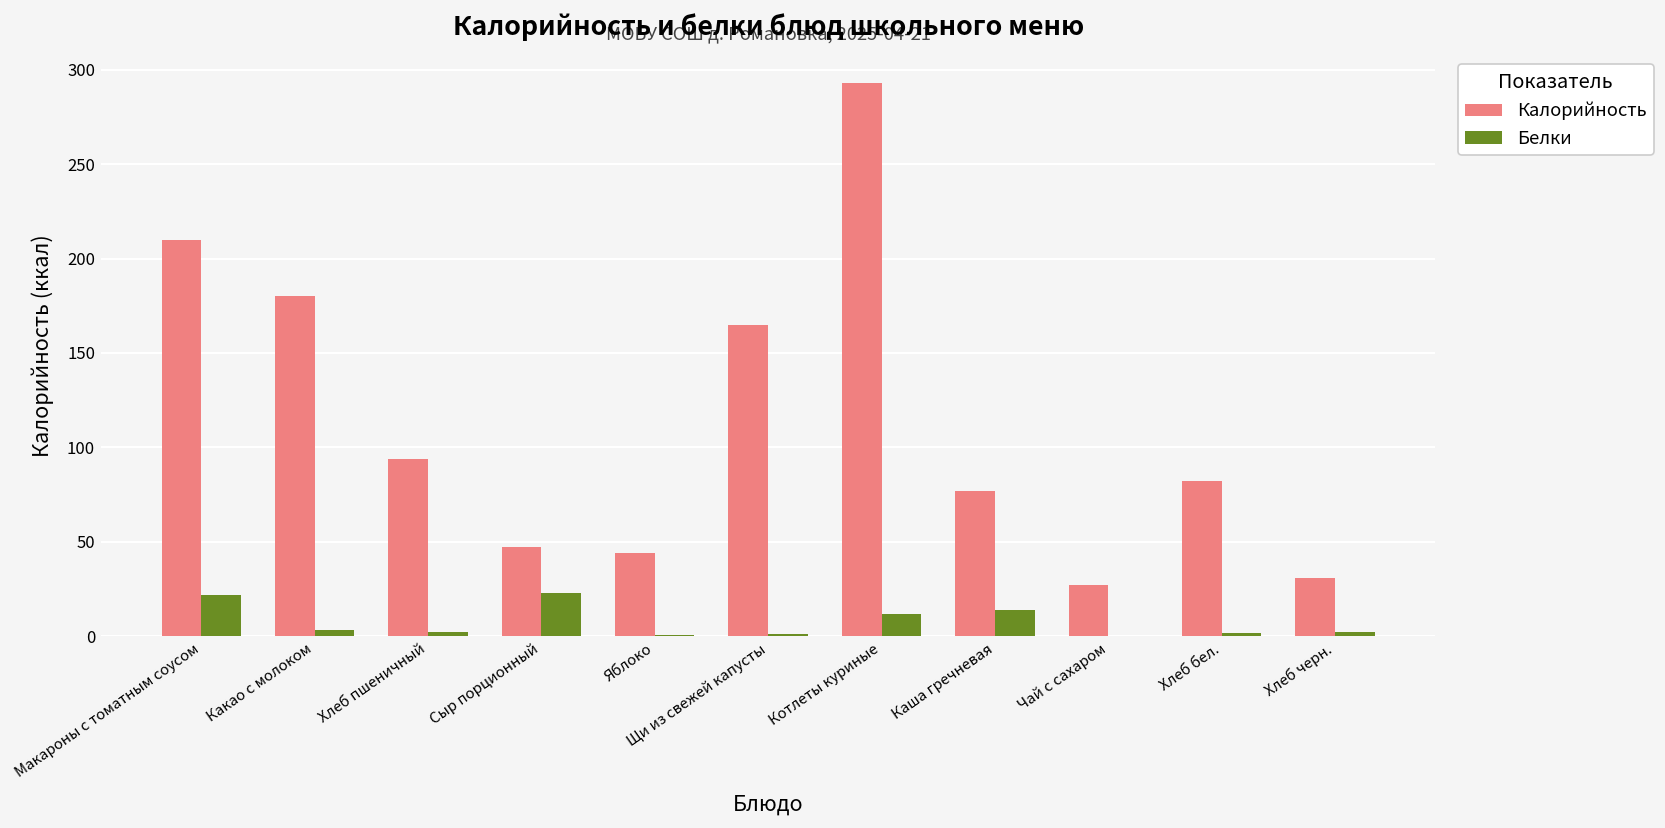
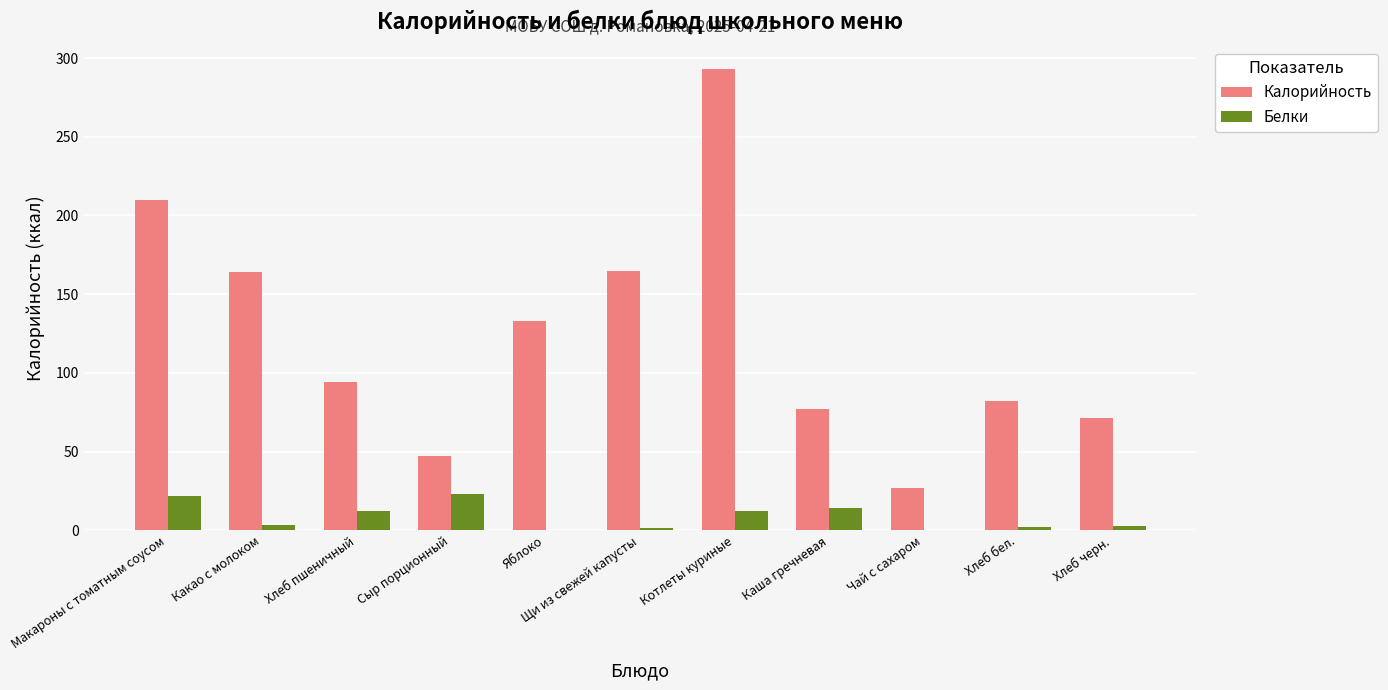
Калорийность, Какао с молоком: 180 -> 164
Белки, Хлеб пшеничный: 2 -> 12
Калорийность, Яблоко: 44 -> 133
Калорийность, Хлеб черн.: 31 -> 71
